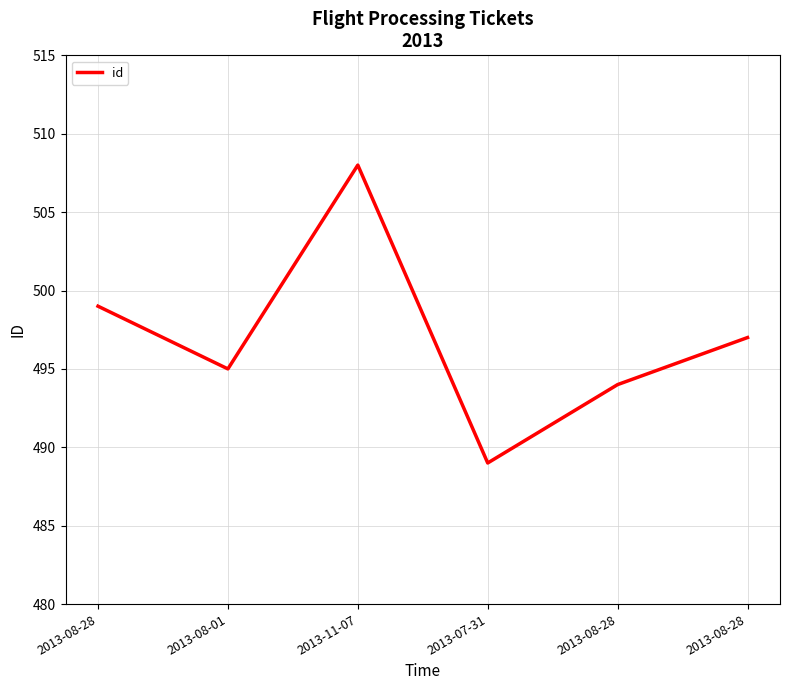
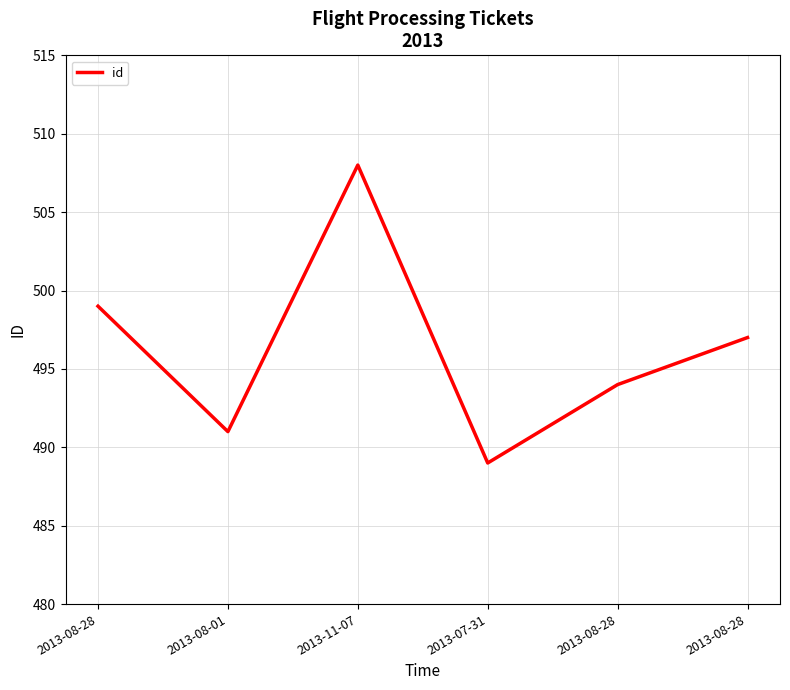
2013-08-01: 495 -> 491
